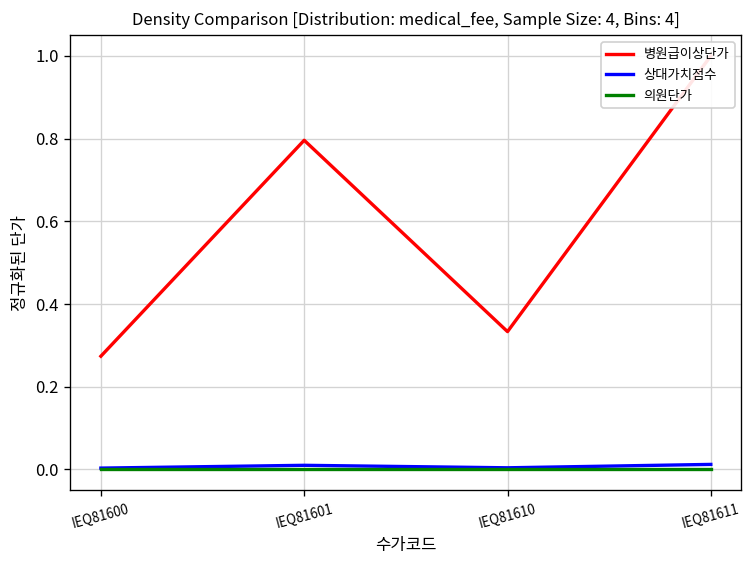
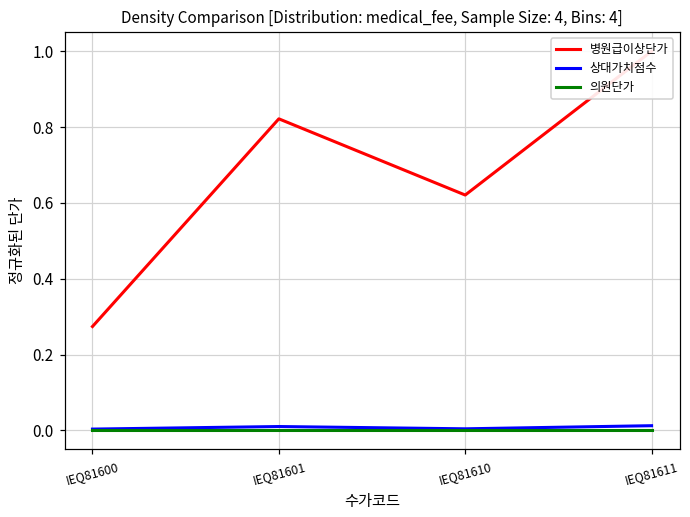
병원급이상단가, IEQ81601: 0.80 -> 0.82
병원급이상단가, IEQ81610: 0.33 -> 0.62
